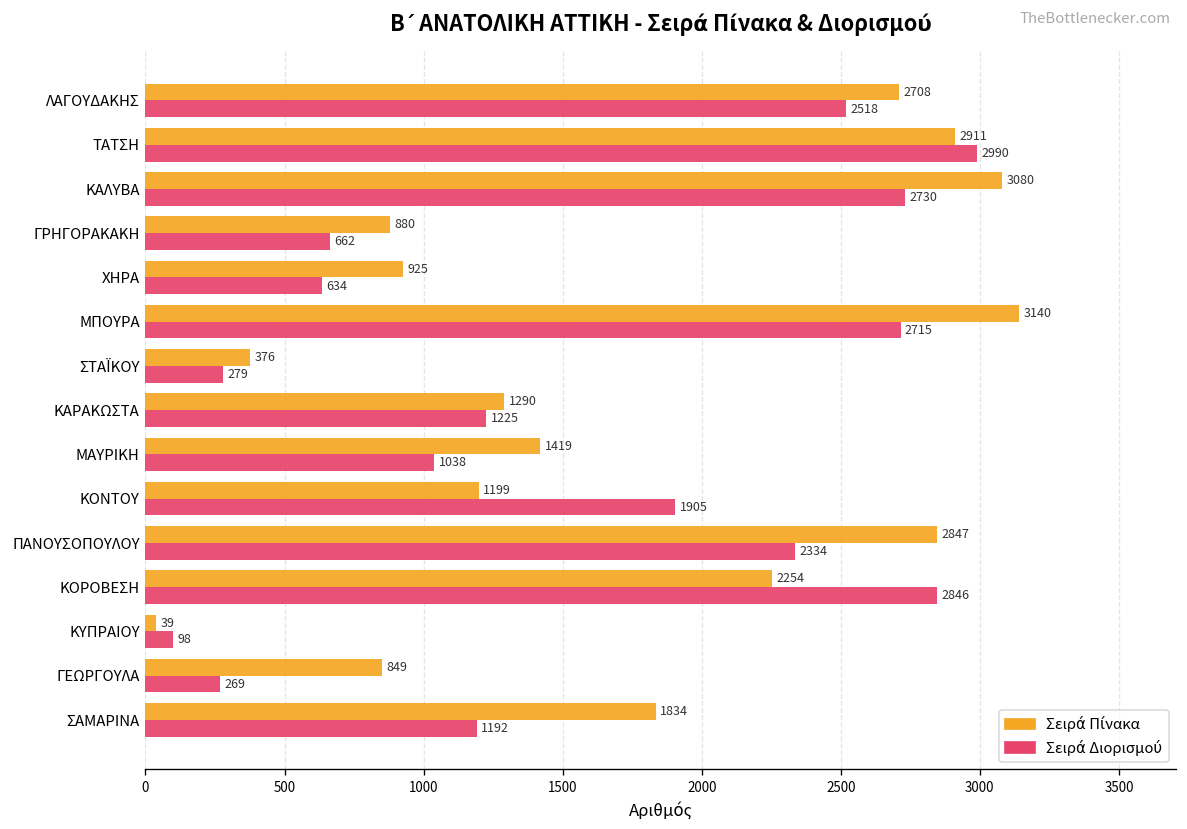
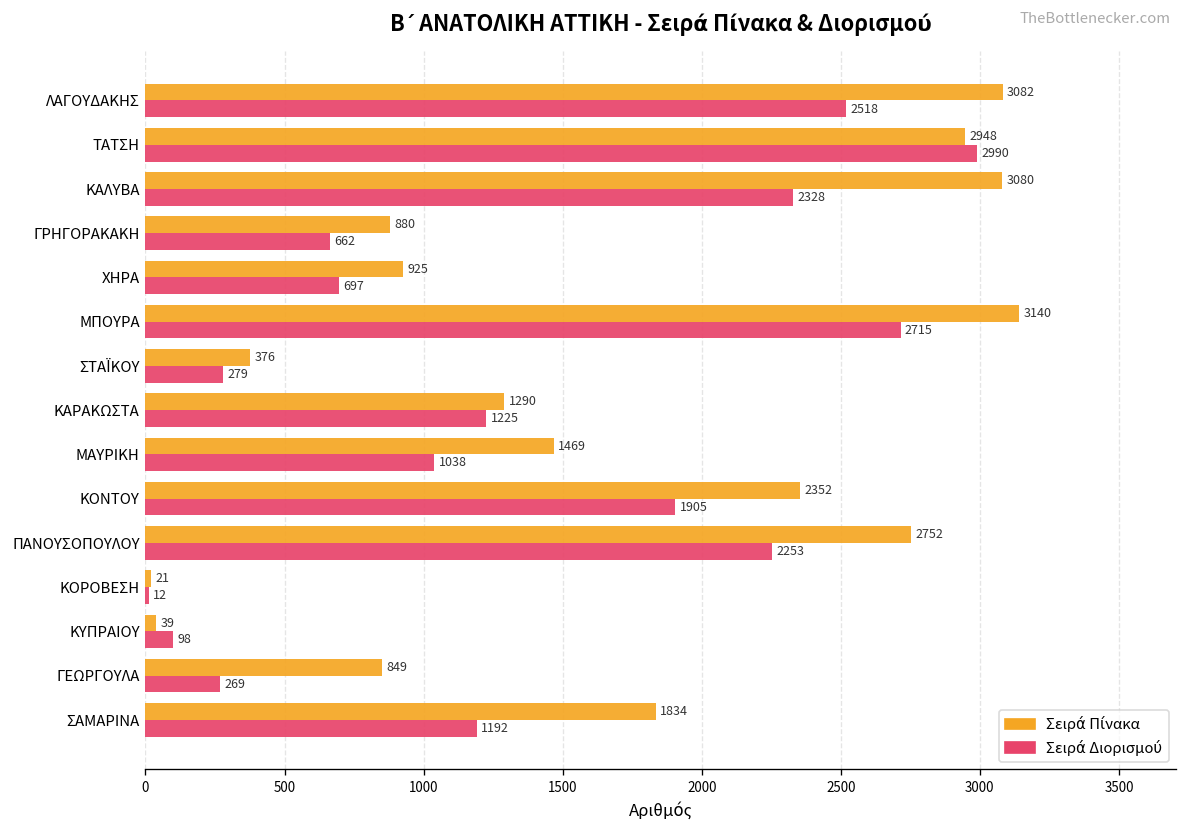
Σειρά Πίνακα, ΛΑΓΟΥΔΑΚΗΣ: 2708 -> 3082
Σειρά Πίνακα, ΤΑΤΣΗ: 2911 -> 2948
Σειρά Διορισμού, ΚΑΛΥΒΑ: 2730 -> 2328
Σειρά Διορισμού, ΧΗΡΑ: 634 -> 697
Σειρά Πίνακα, ΜΑΥΡΙΚΗ: 1419 -> 1469
Σειρά Πίνακα, ΚΟΝΤΟΥ: 1199 -> 2352
Σειρά Πίνακα, ΠΑΝΟΥΣΟΠΟΥΛΟΥ: 2847 -> 2752
Σειρά Διορισμού, ΠΑΝΟΥΣΟΠΟΥΛΟΥ: 2334 -> 2253
Σειρά Πίνακα, ΚΟΡΟΒΕΣΗ: 2254 -> 21
Σειρά Διορισμού, ΚΟΡΟΒΕΣΗ: 2846 -> 12
